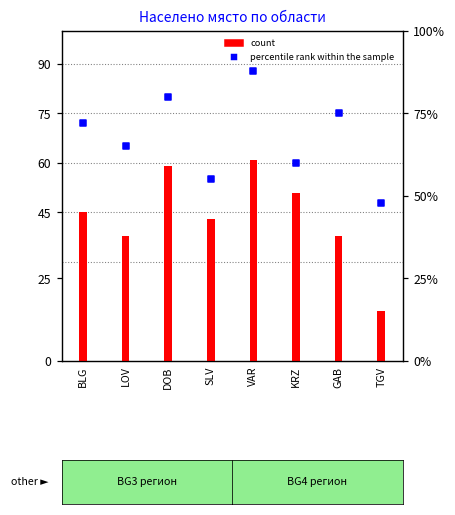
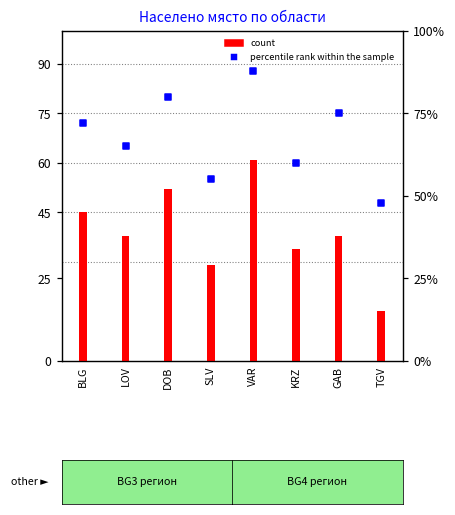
count, DOB: 59 -> 52
count, SLV: 43 -> 29
count, KRZ: 51 -> 34
